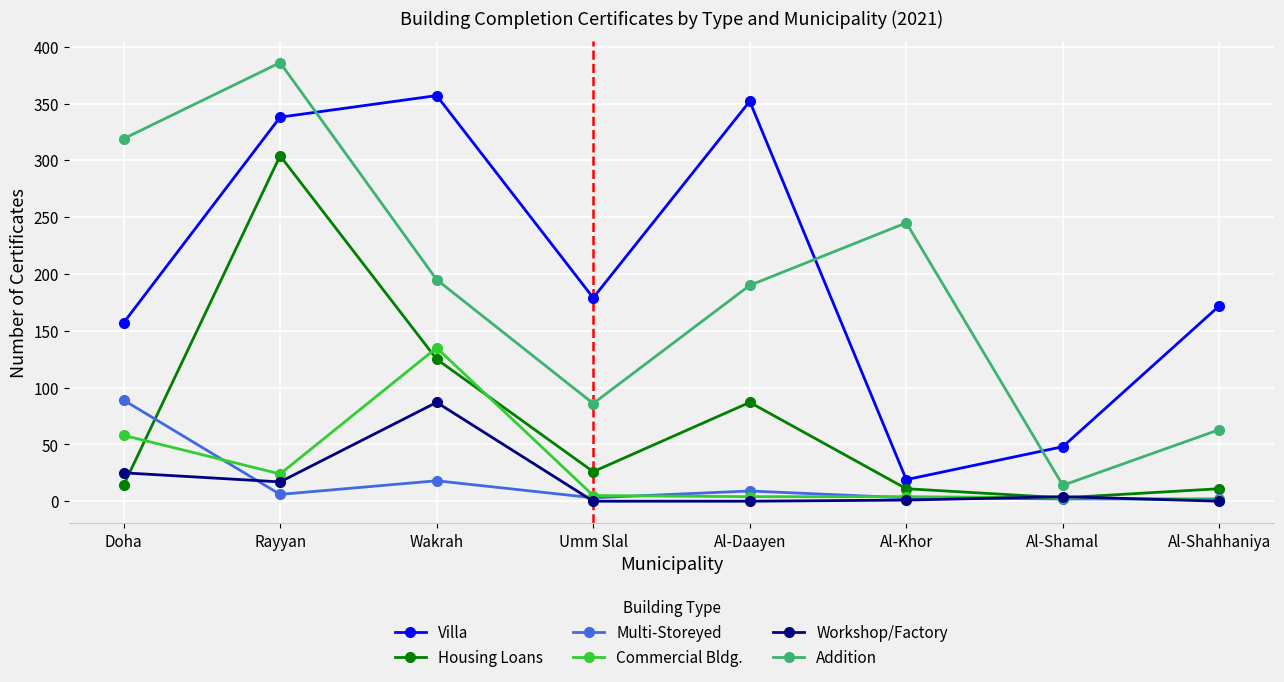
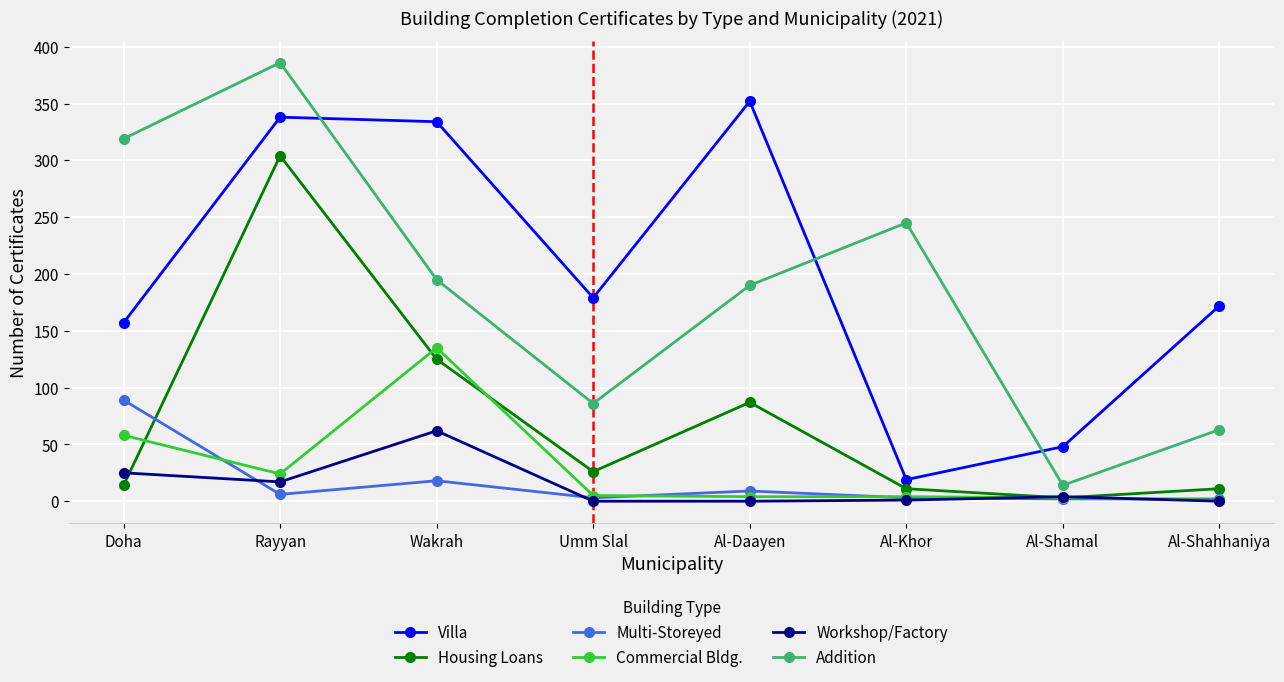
Villa, Wakrah: 357 -> 334
Workshop/Factory, Wakrah: 87 -> 62
